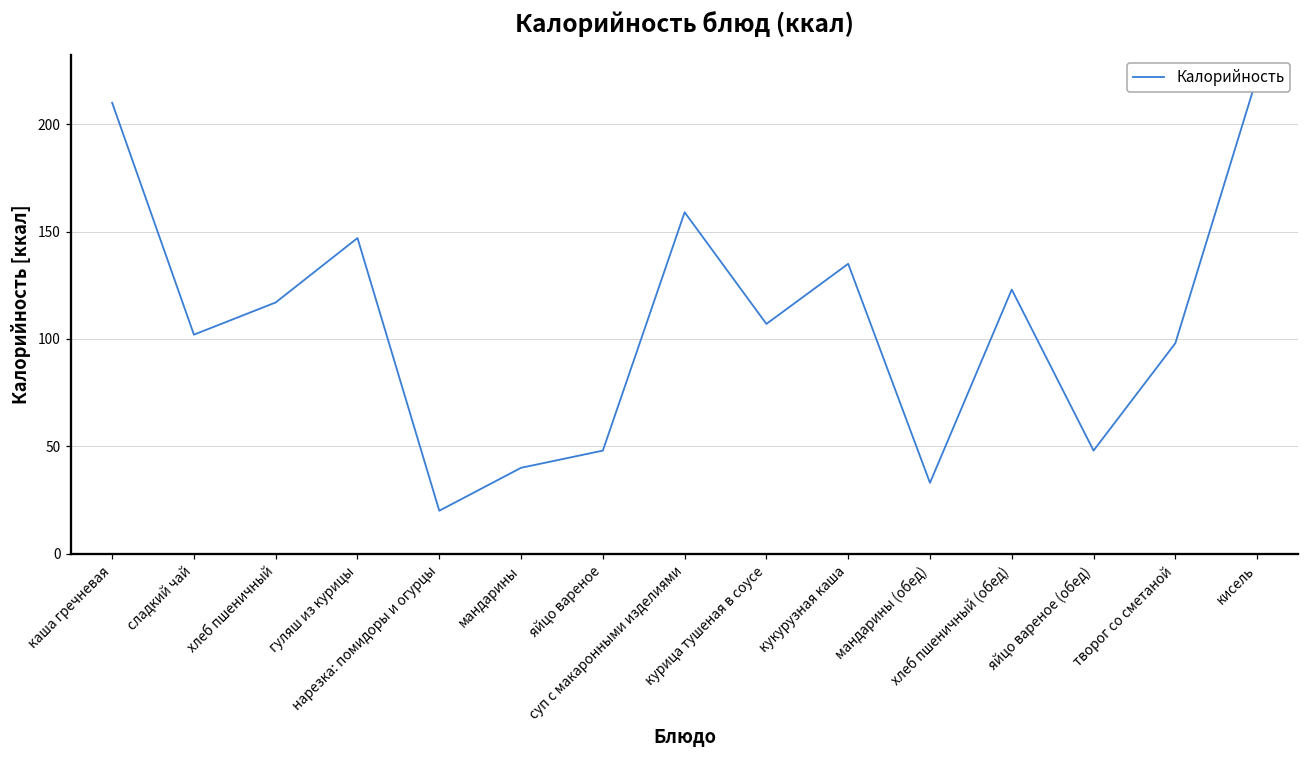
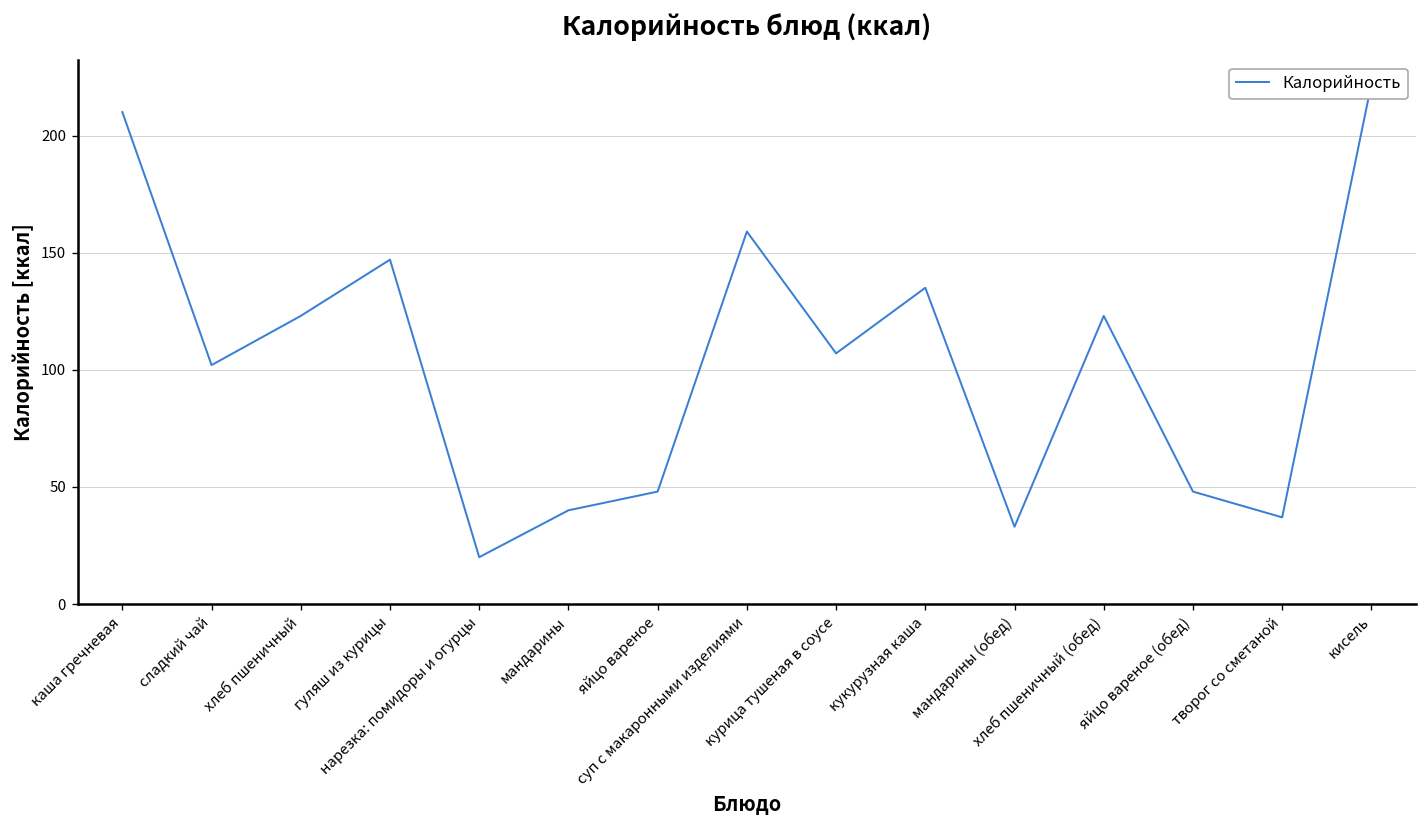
хлеб пшеничный: 117 -> 123
творог со сметаной: 98 -> 37
